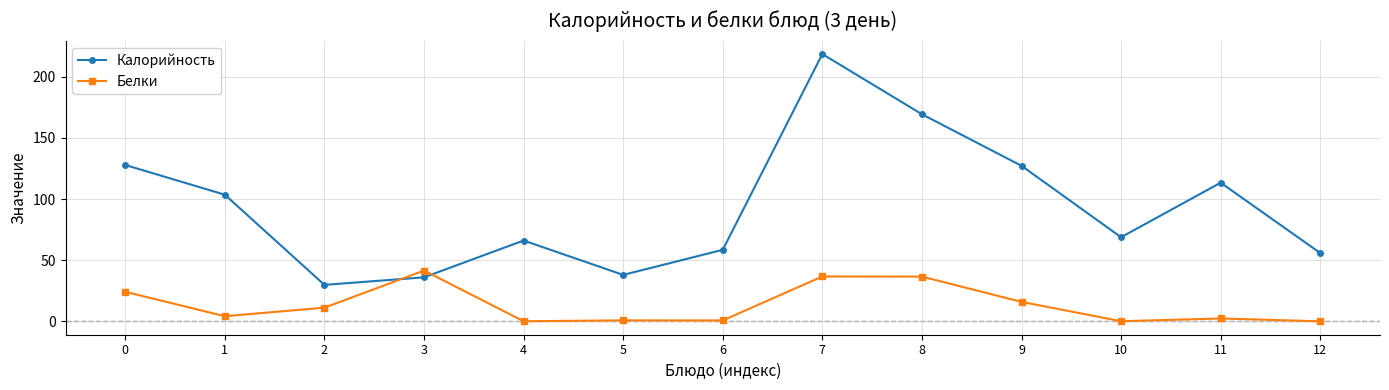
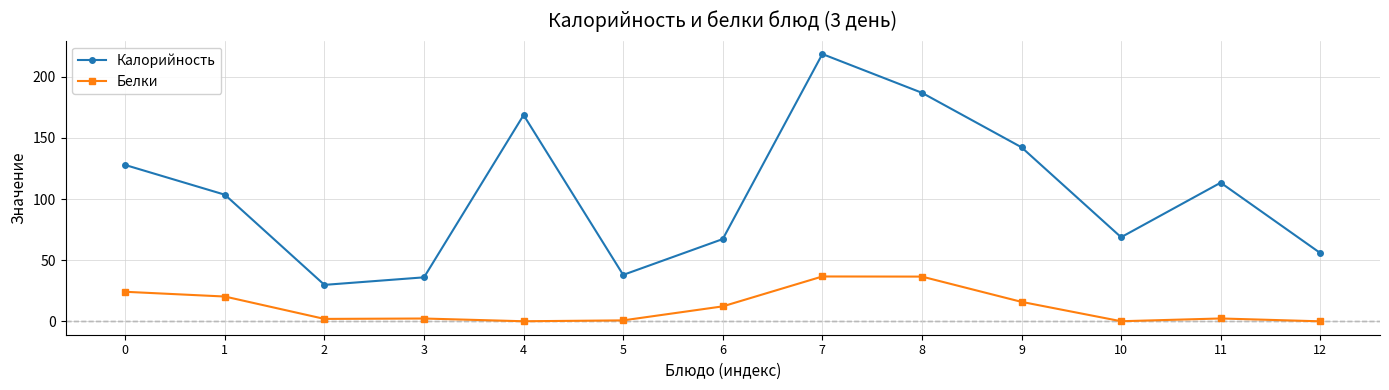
Белки, 1: 4 -> 20
Белки, 2: 11 -> 2
Белки, 3: 42 -> 2
Калорийность, 4: 66 -> 169
Калорийность, 6: 59 -> 67
Белки, 6: 1 -> 12
Калорийность, 8: 169 -> 187
Калорийность, 9: 127 -> 142
